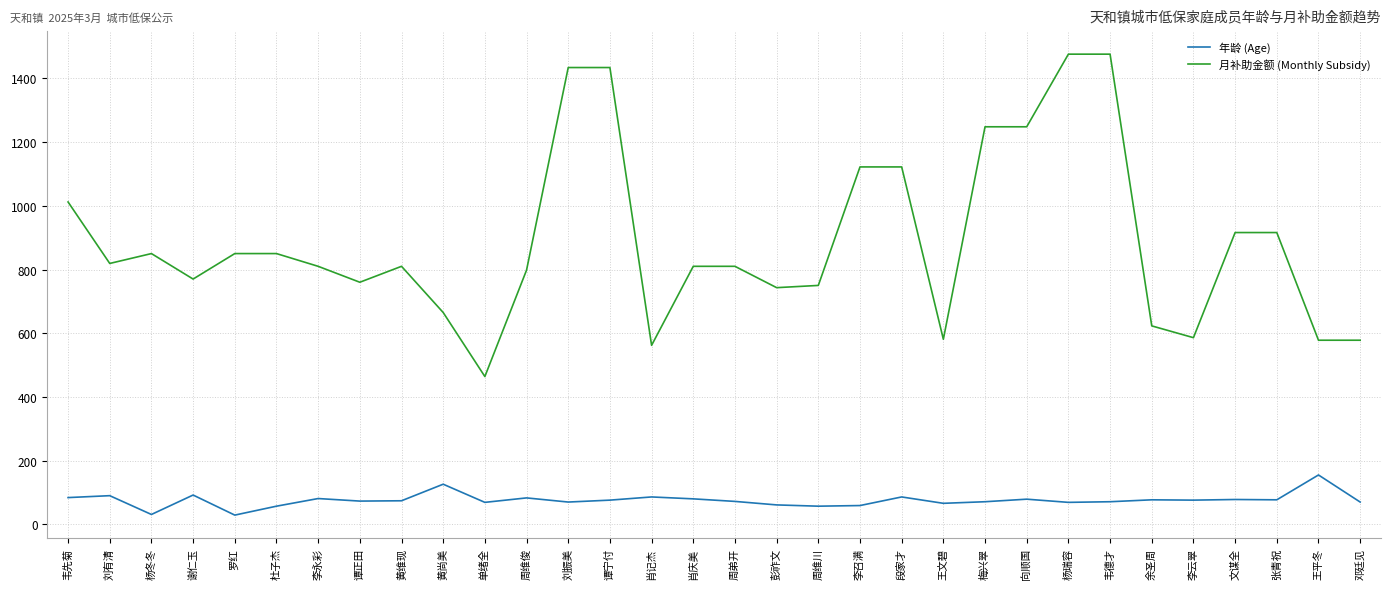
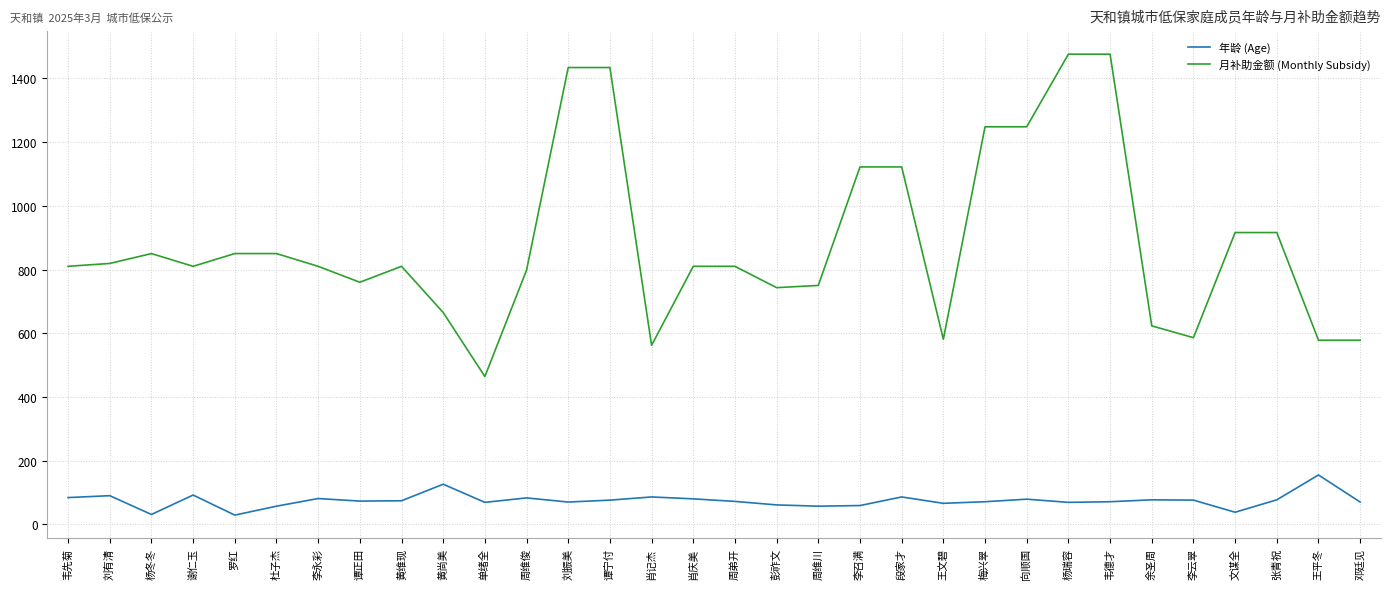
月补助金额 (Monthly Subsidy), 韦先菊: 1010 -> 810
月补助金额 (Monthly Subsidy), 谢仁玉: 770 -> 810
年龄 (Age), 文谋全: 80 -> 40
